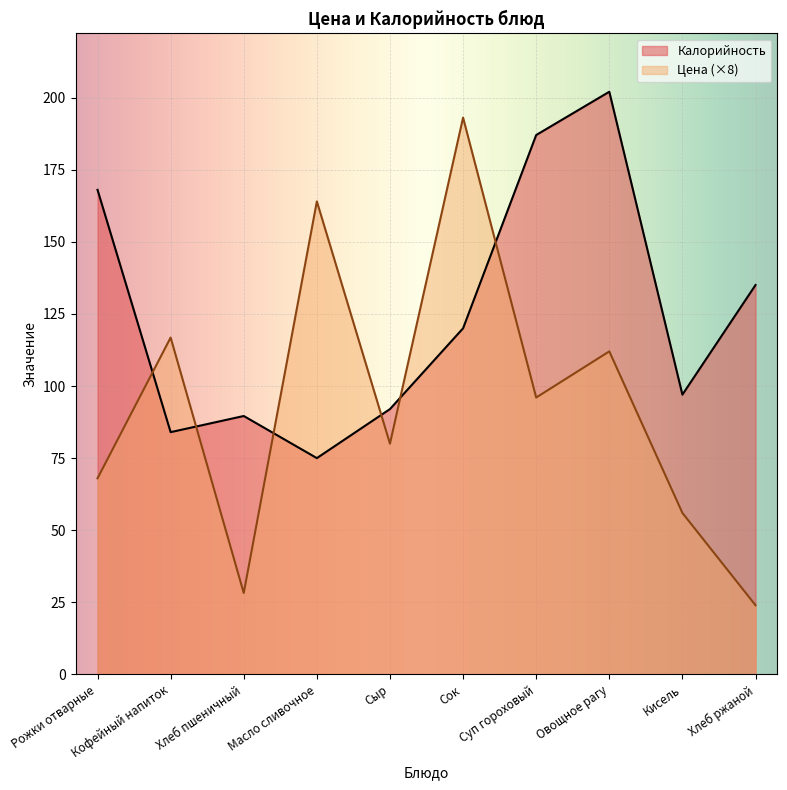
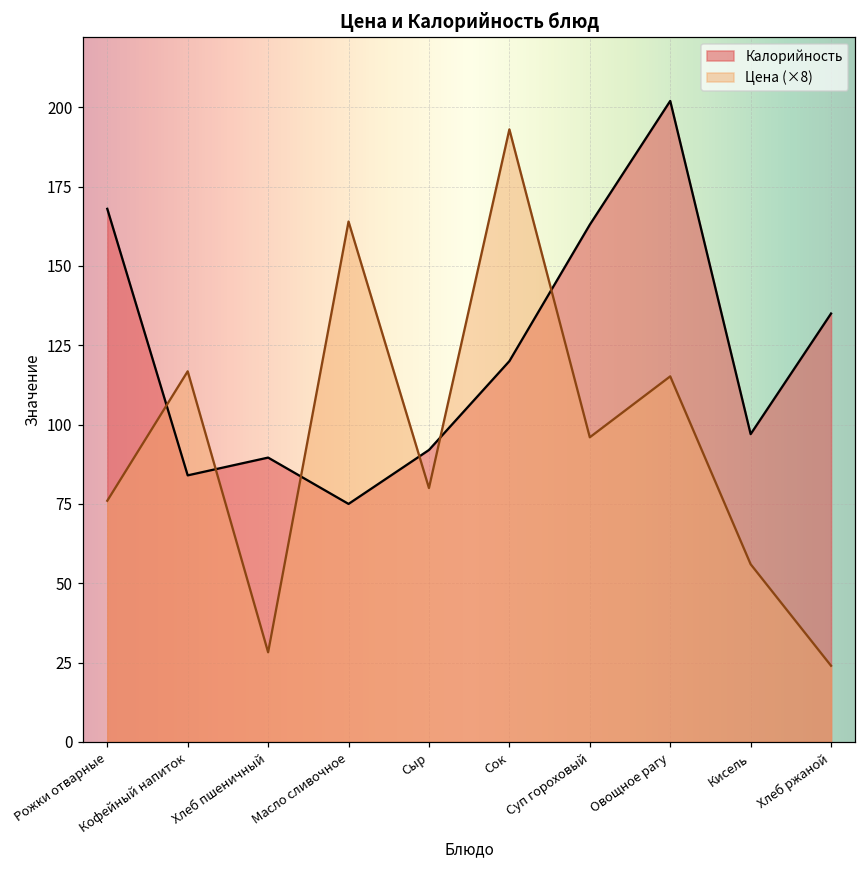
Цена (×8), Рожки отварные: 68 -> 76
Калорийность, Суп гороховый: 187 -> 163
Цена (×8), Овощное рагу: 112 -> 115
